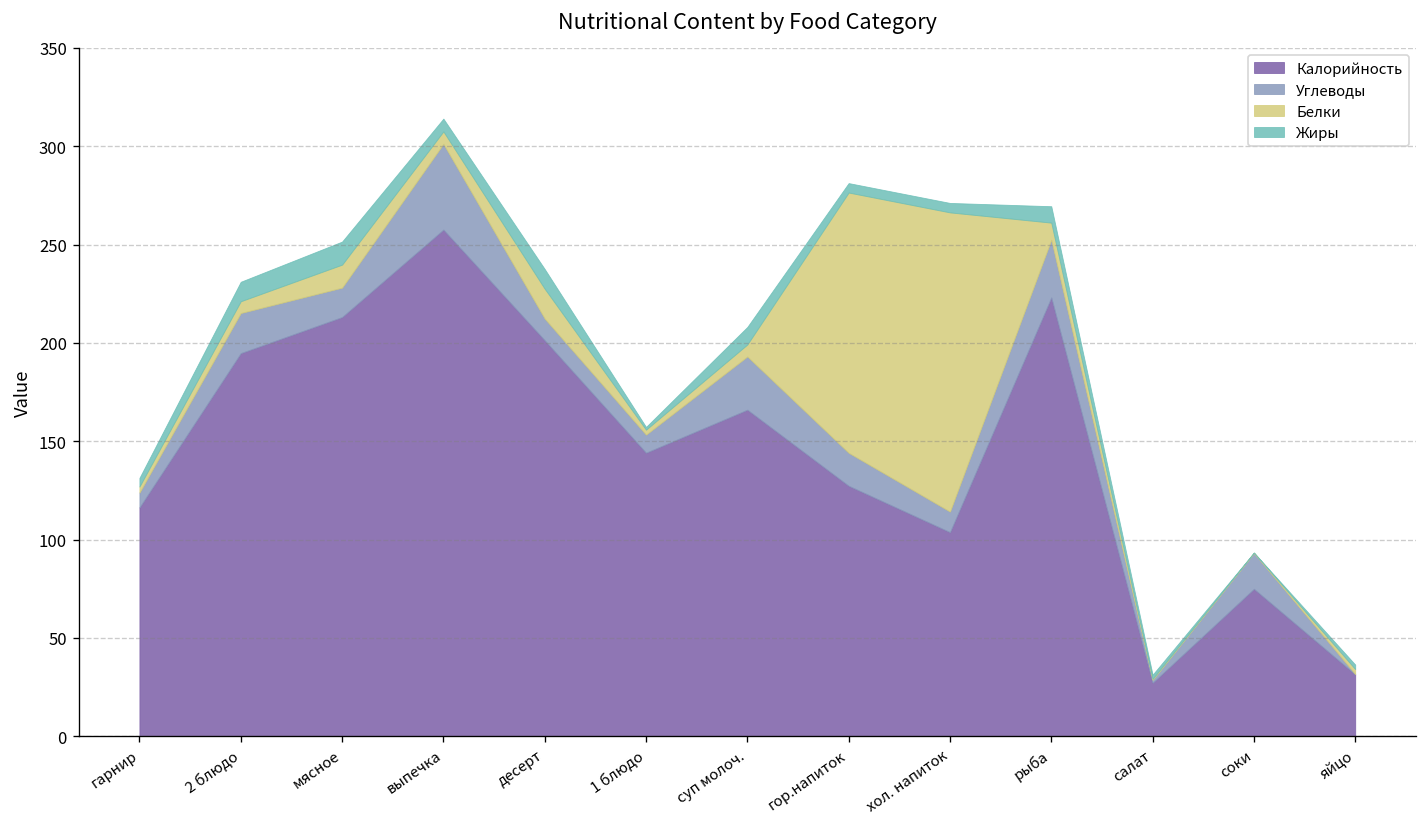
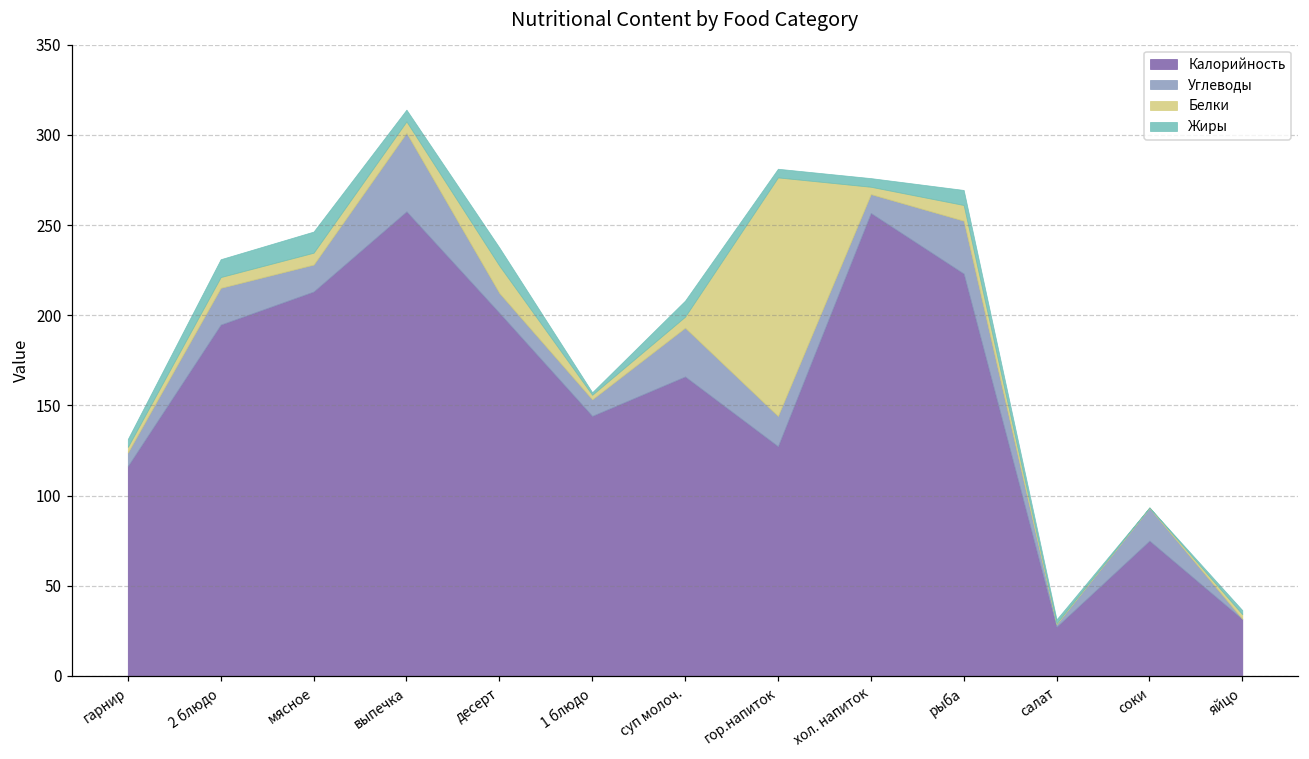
Белки, мясное: 12 -> 7
Калорийность, хол. напиток: 104 -> 257
Белки, хол. напиток: 152 -> 4
